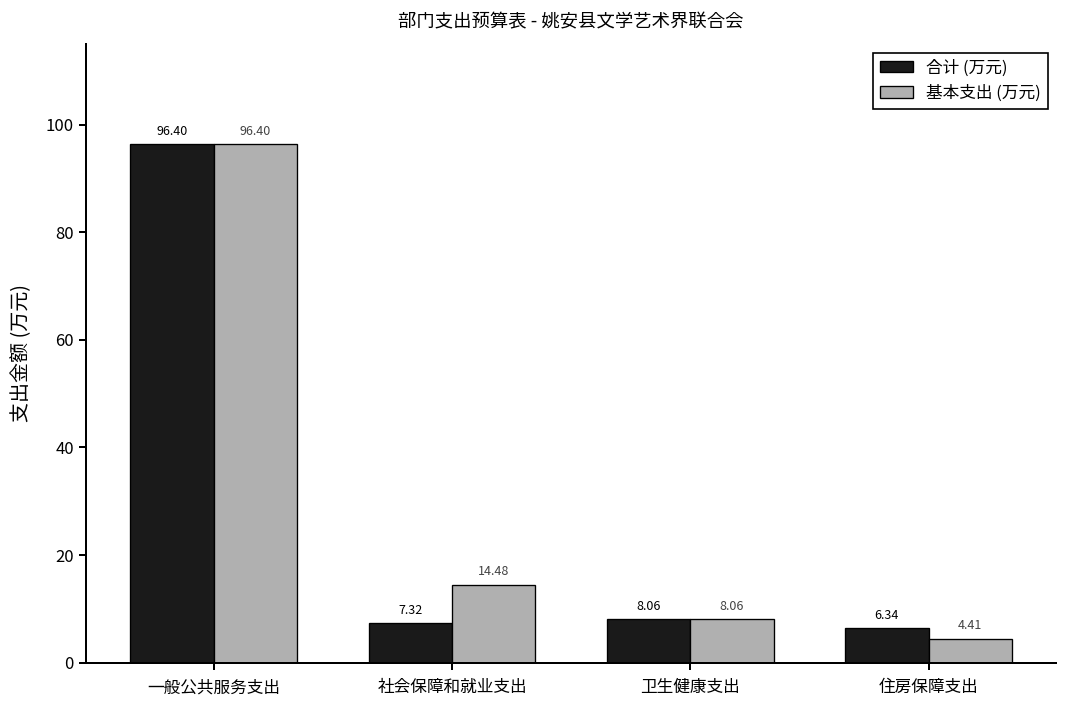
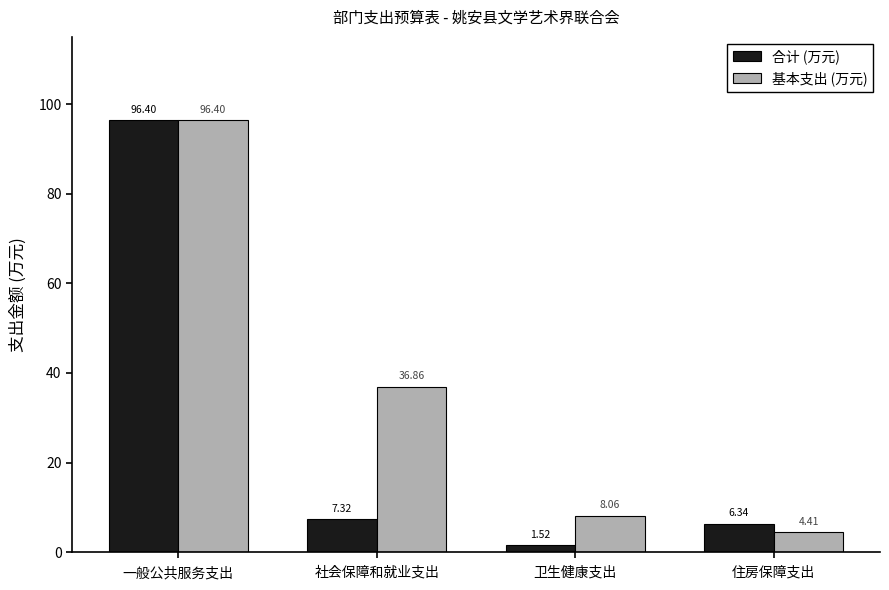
基本支出 (万元), 社会保障和就业支出: 14.48 -> 36.86
合计 (万元), 卫生健康支出: 8.06 -> 1.52
